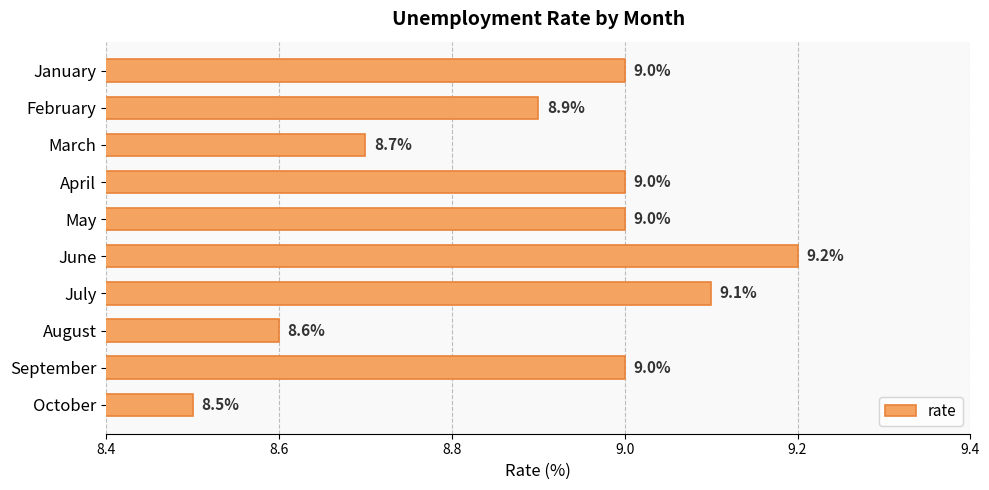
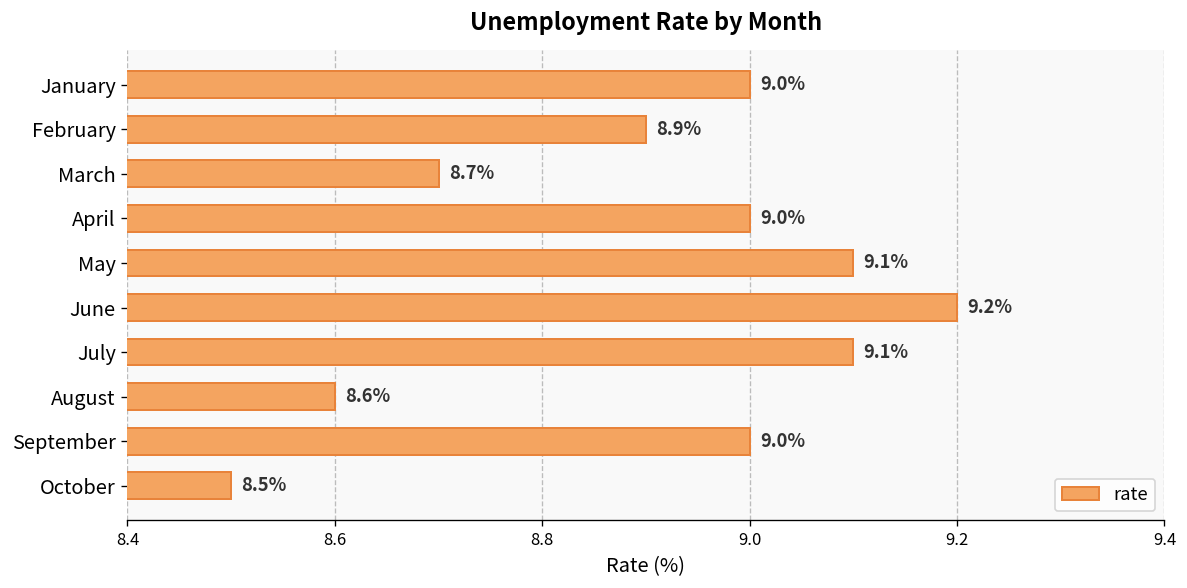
May: 9.0% -> 9.1%
